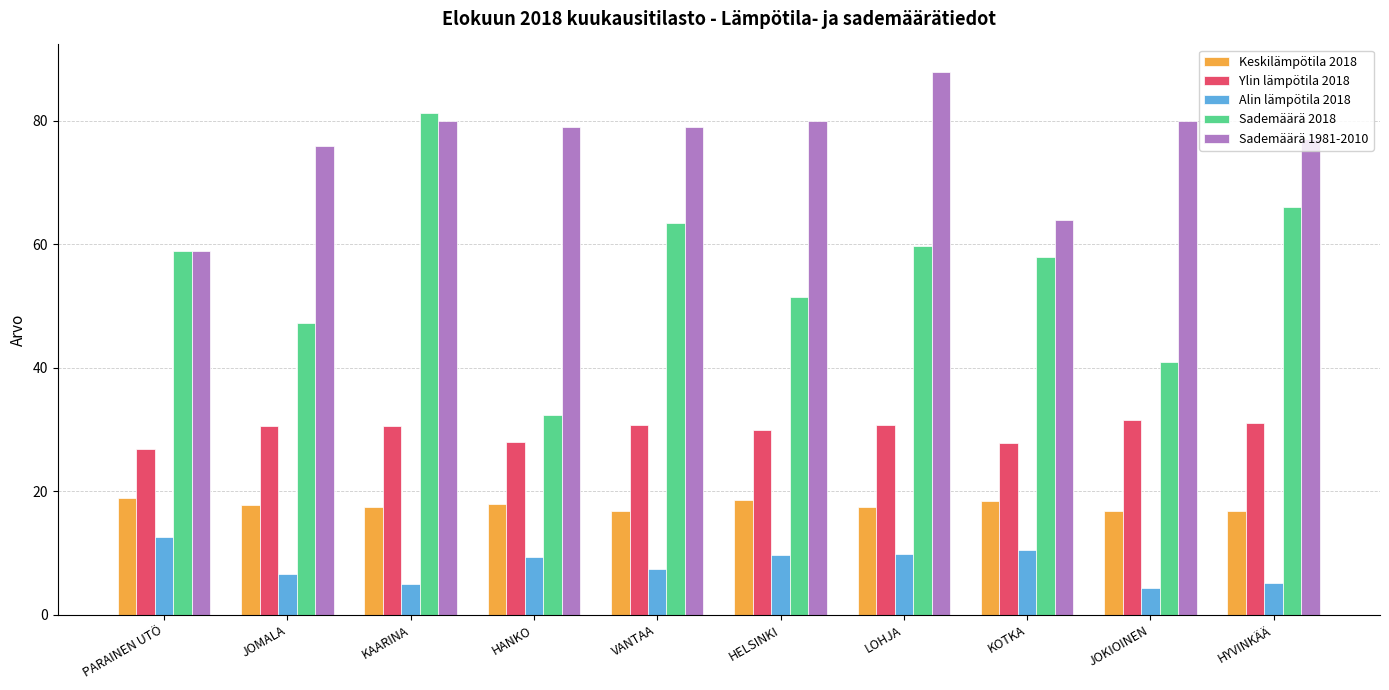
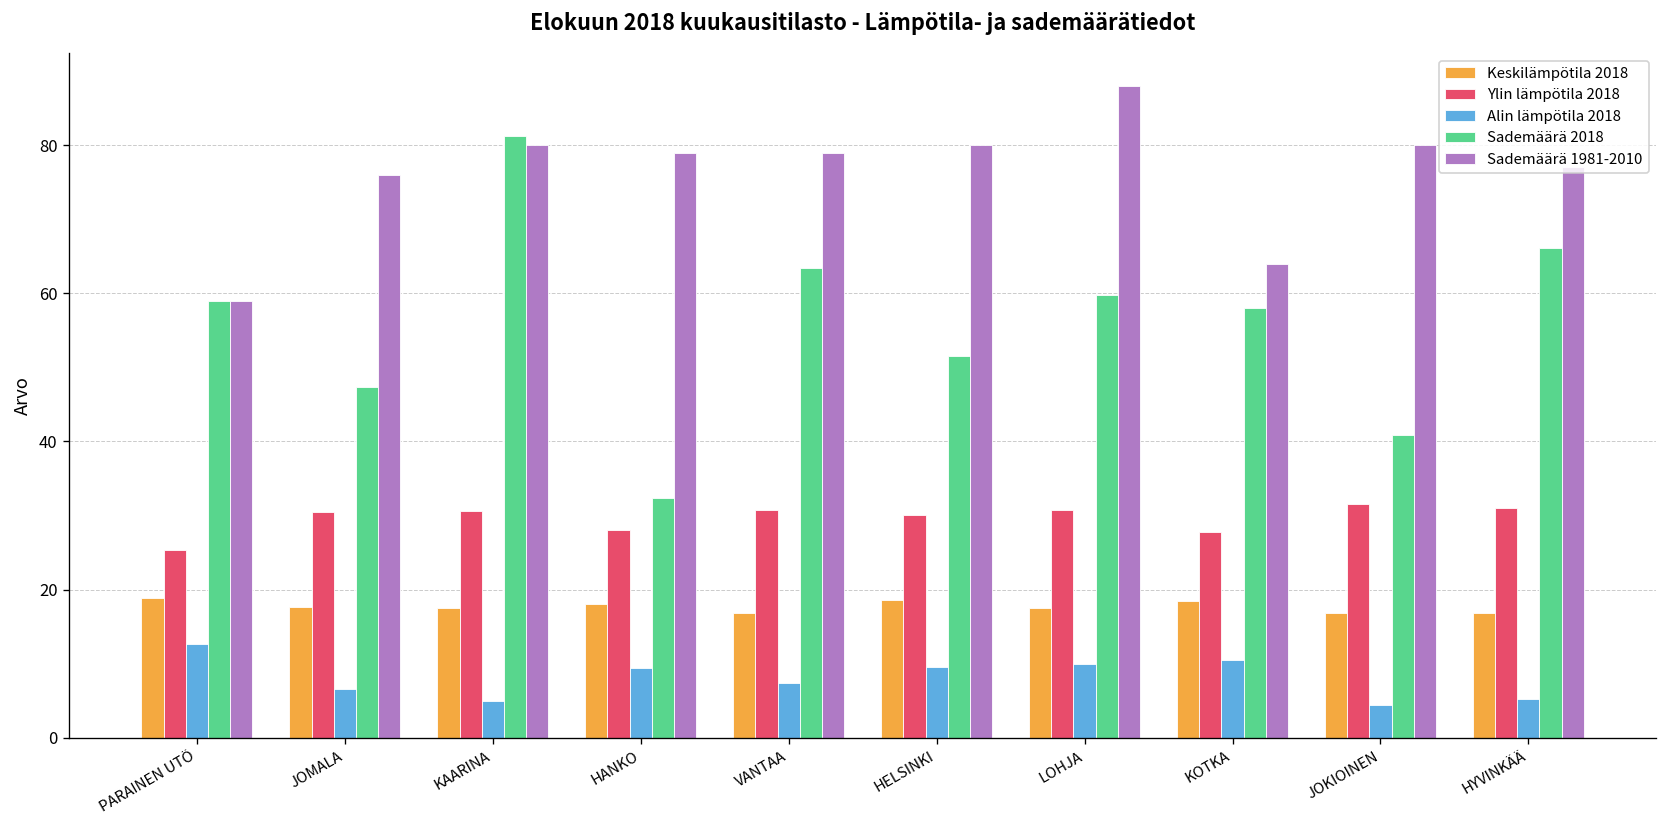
Ylin lämpötila 2018, PARAINEN UTÖ: 27 -> 25
